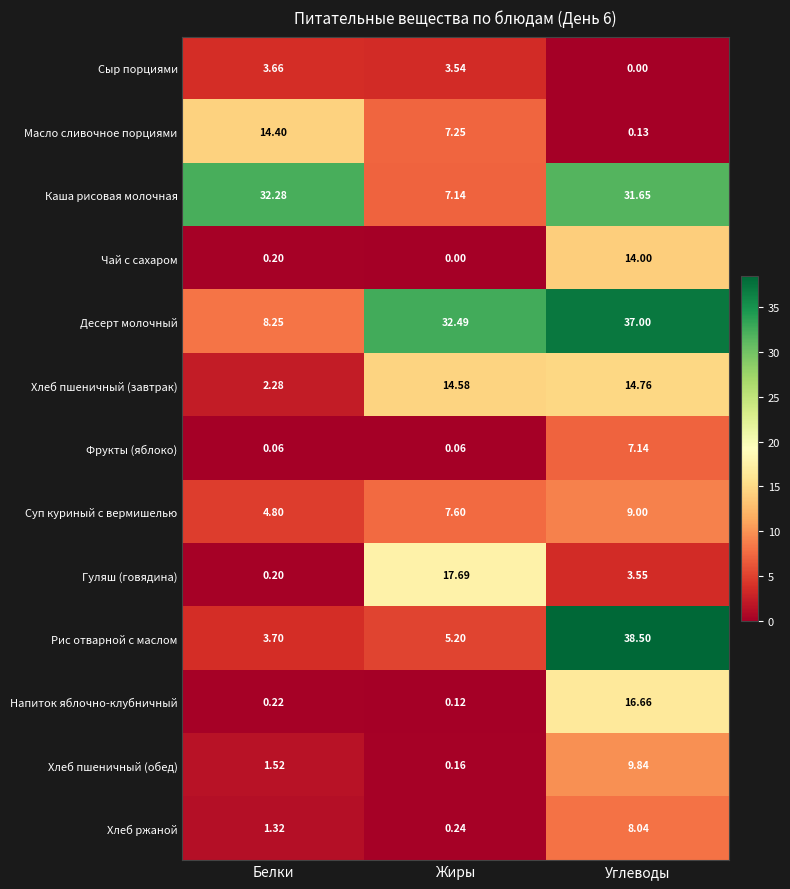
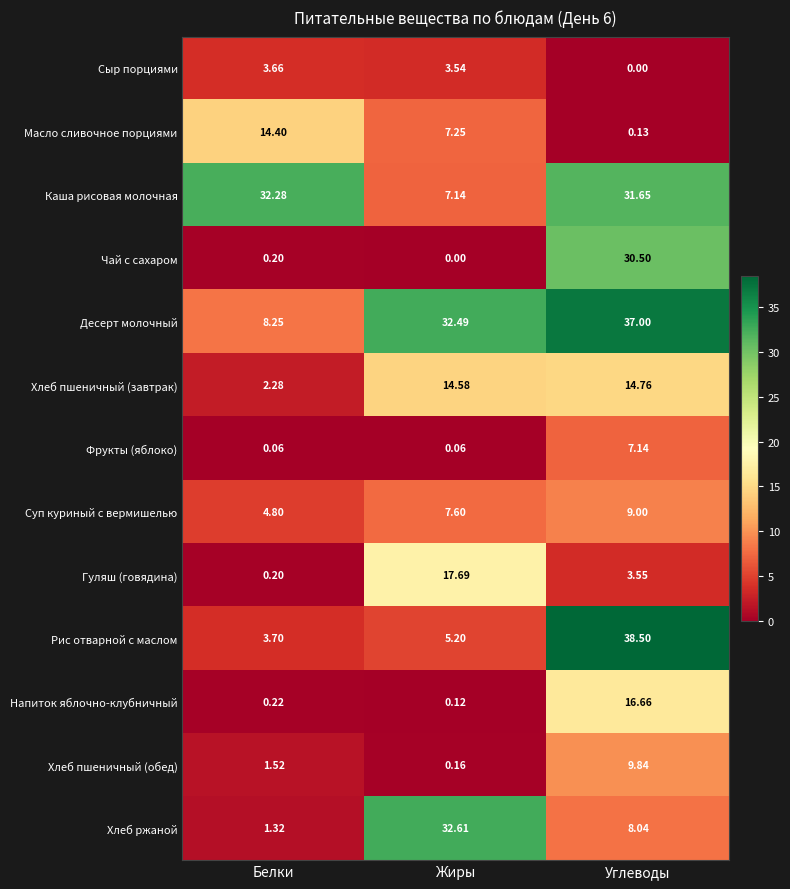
Чай с сахаром, Углеводы: 14.00 -> 30.50
Хлеб ржаной, Жиры: 0.24 -> 32.61
